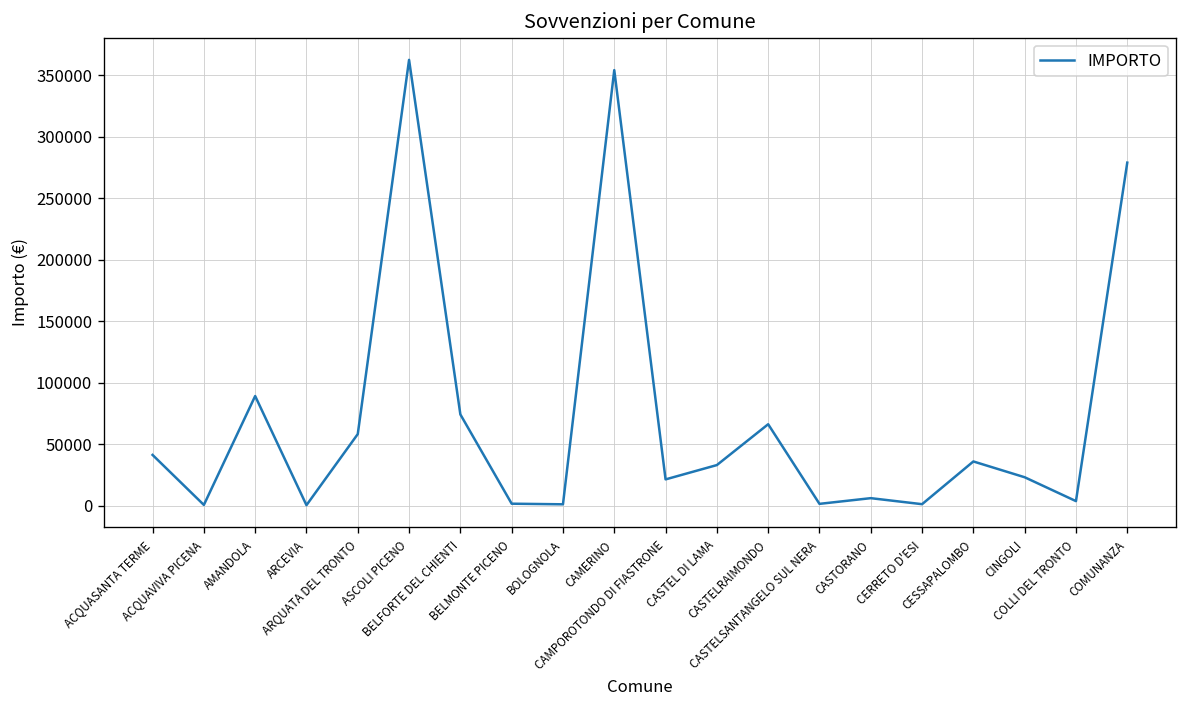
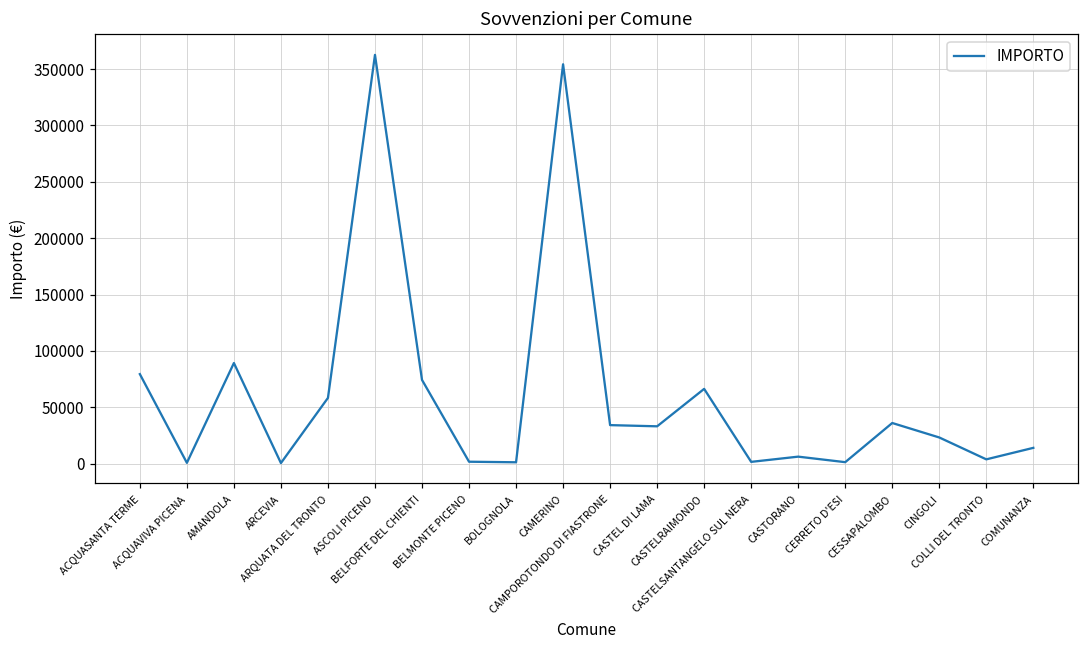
ACQUASANTA TERME: 41000 -> 80000
CAMPOROTONDO DI FIASTRONE: 22000 -> 34000
COMUNANZA: 279000 -> 14000
